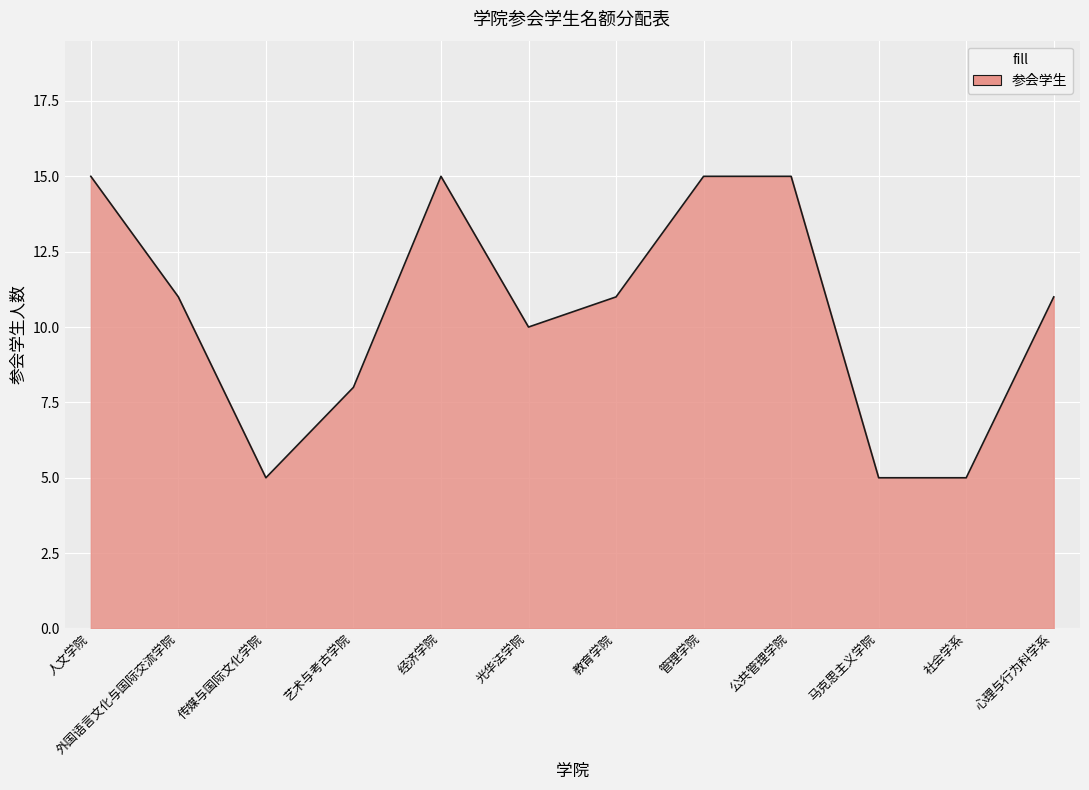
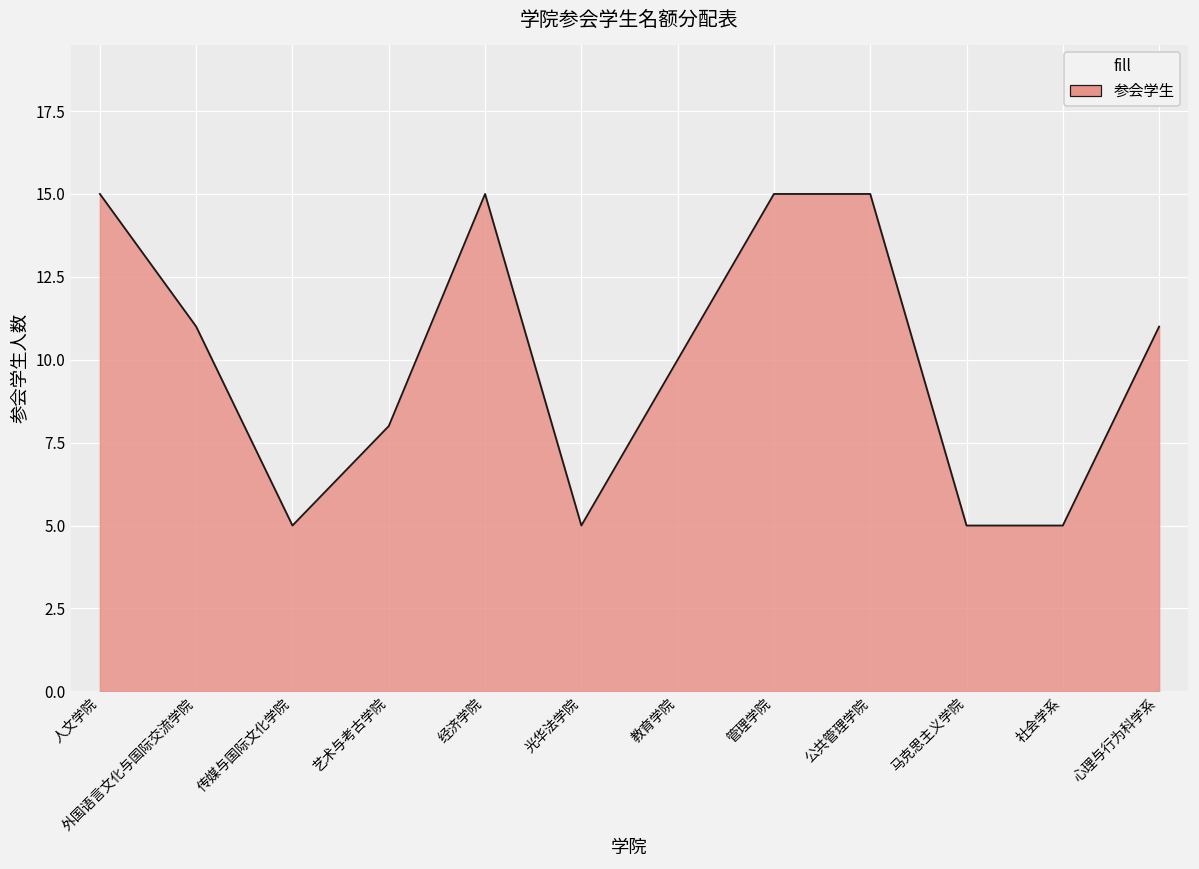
光华法学院: 10 -> 5
教育学院: 11 -> 10
